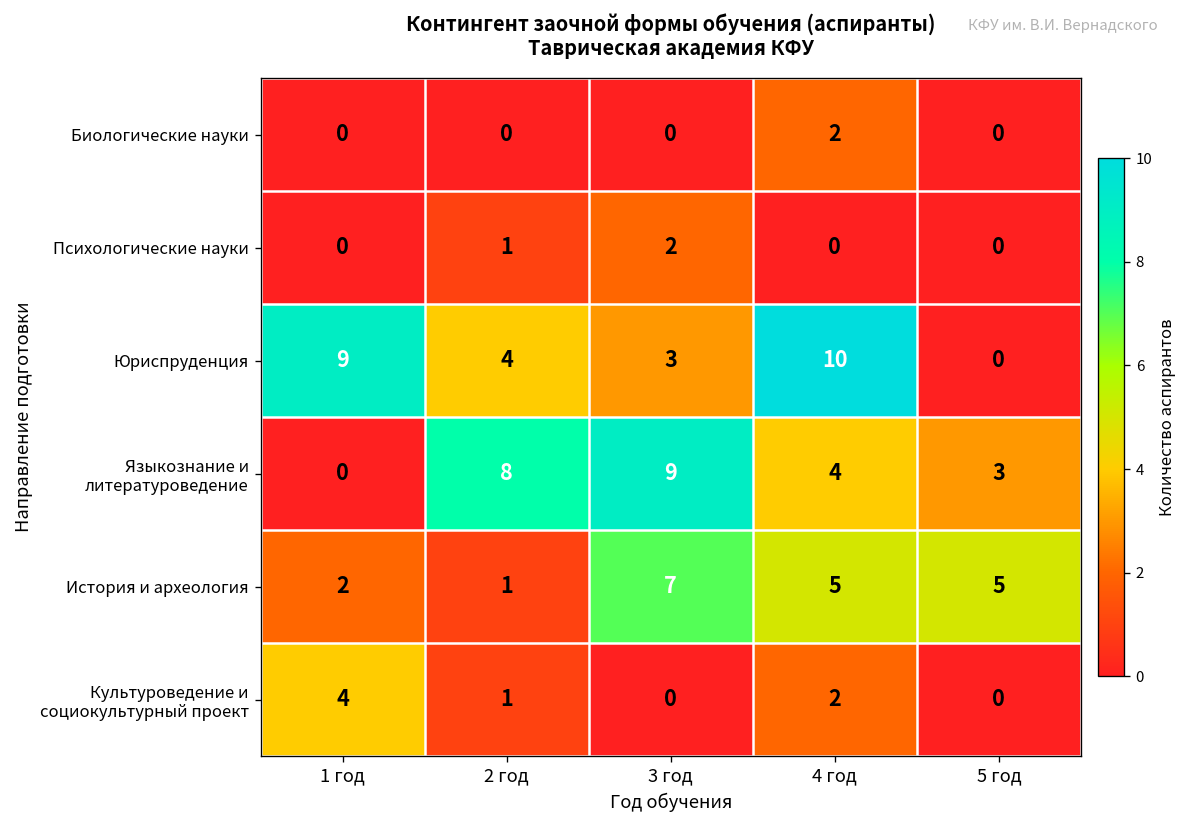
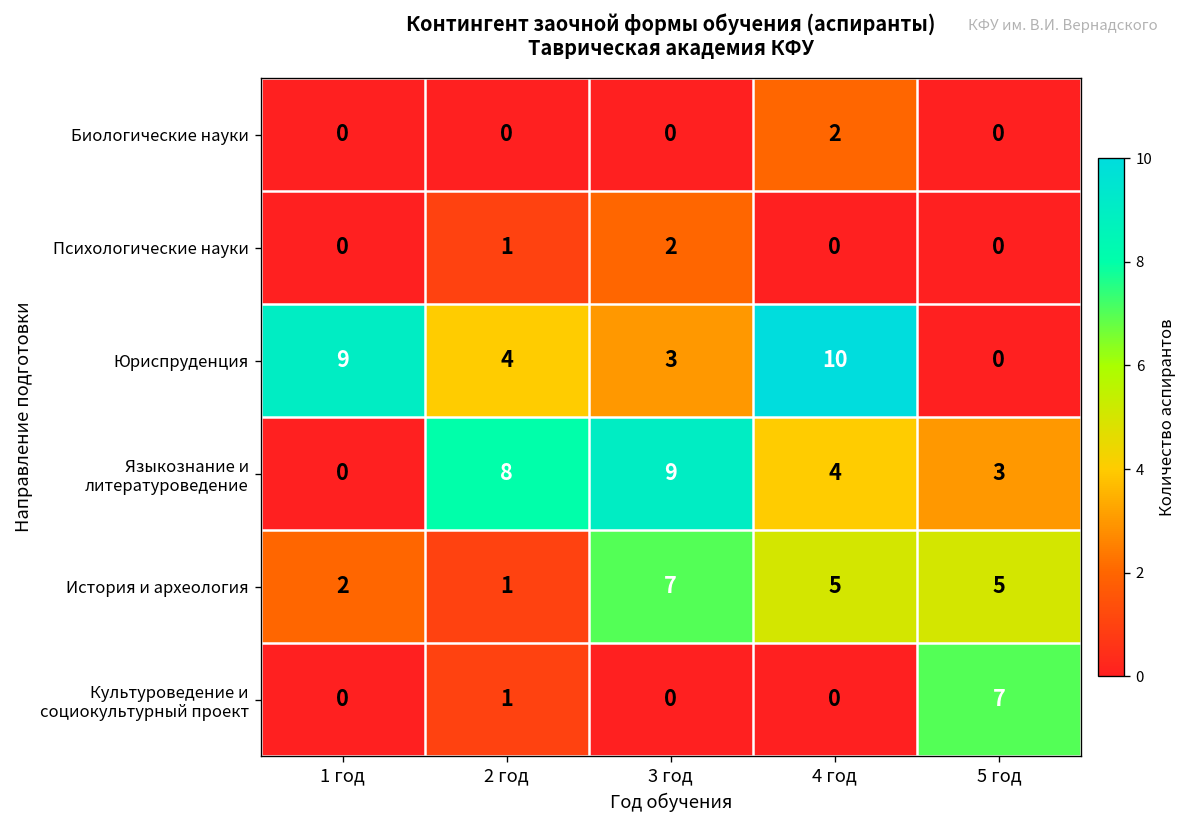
Культуроведение и социокультурный проект, 1 год: 4 -> 0
Культуроведение и социокультурный проект, 4 год: 2 -> 0
Культуроведение и социокультурный проект, 5 год: 0 -> 7
